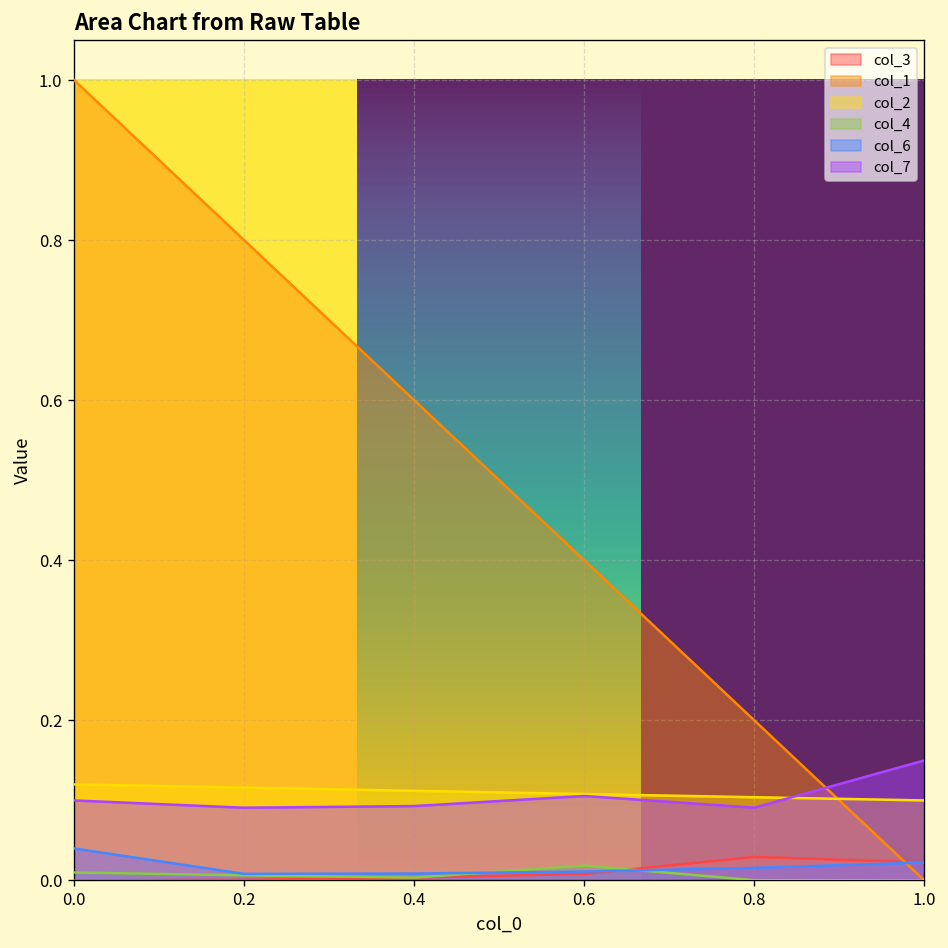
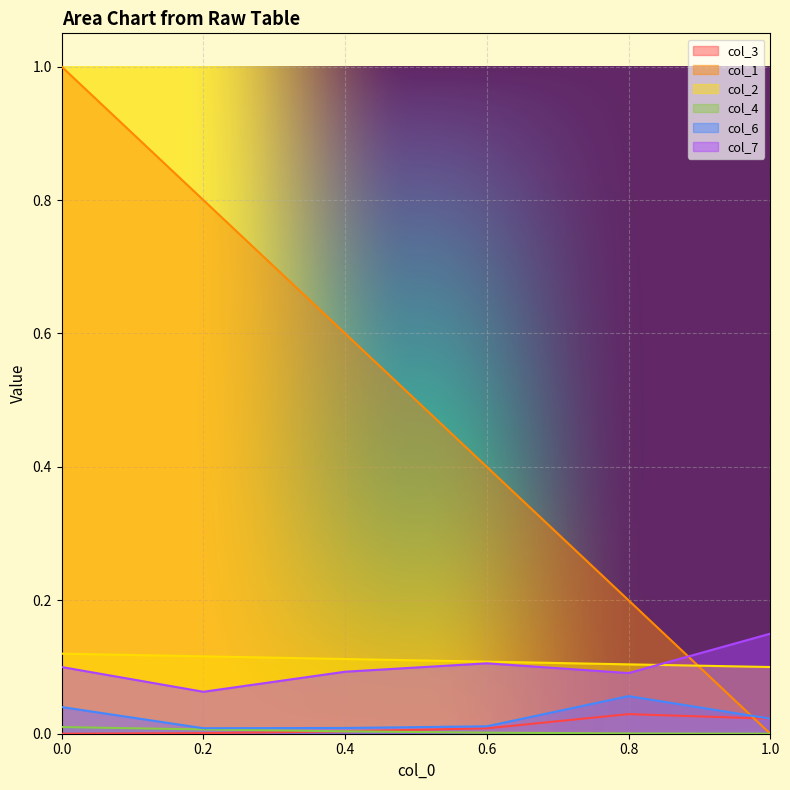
col_7, 0.2: 0.09 -> 0.06
col_4, 0.6: 0.02 -> 0.00
col_6, 0.8: 0.02 -> 0.06
